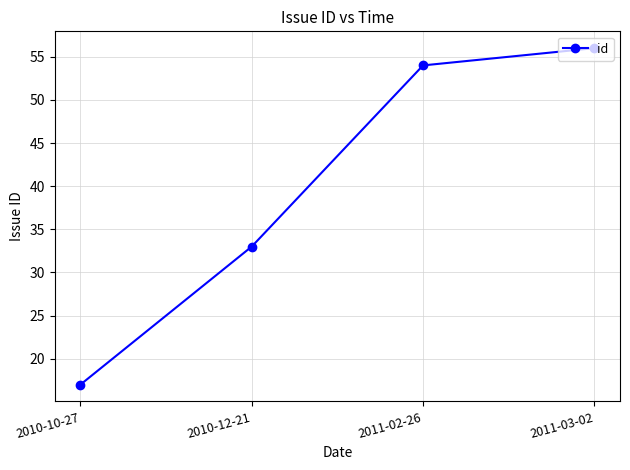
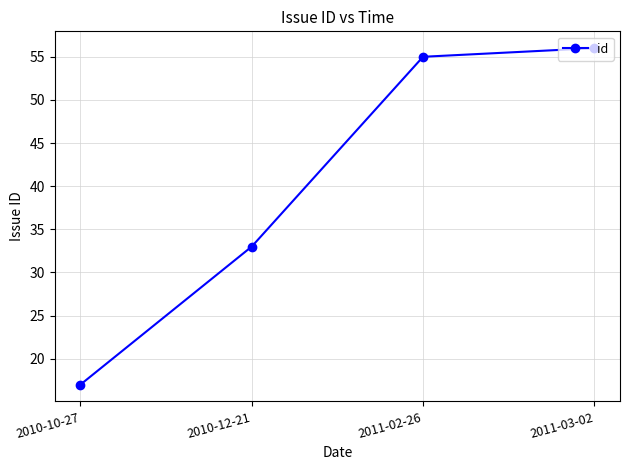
2011-02-26: 54 -> 55
